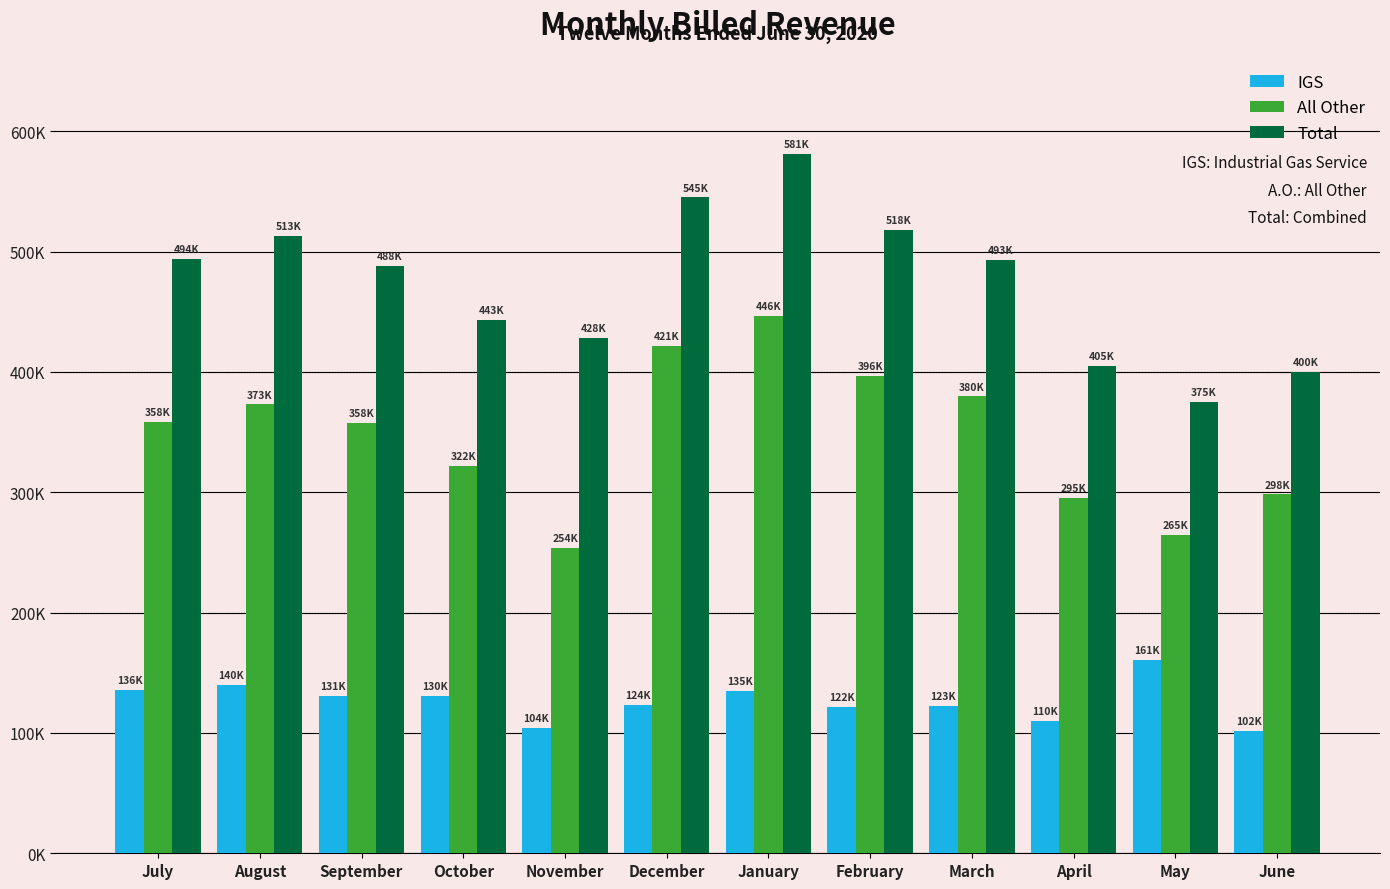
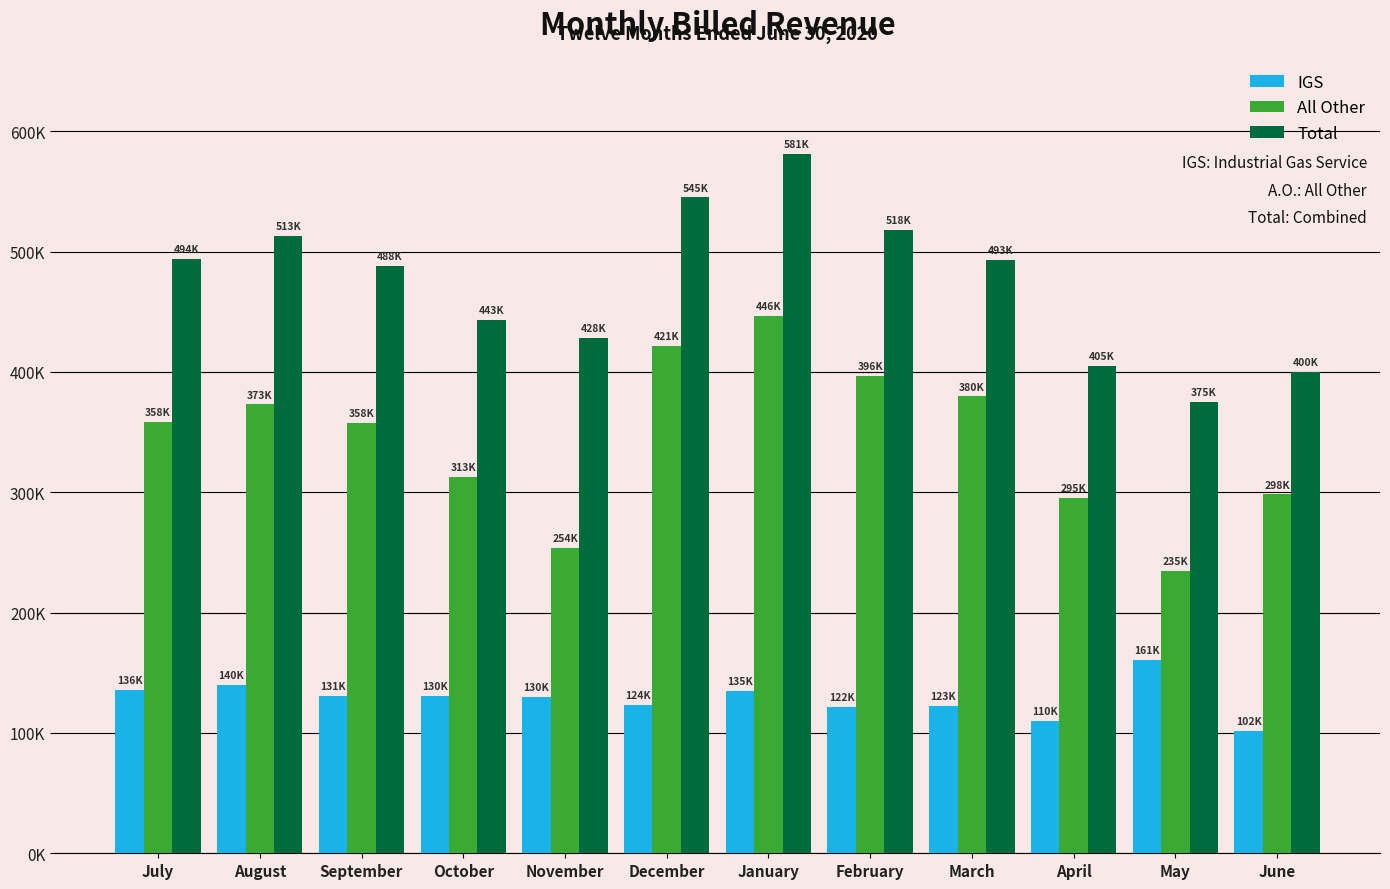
All Other, October: 322K -> 313K
IGS, November: 104K -> 130K
All Other, May: 265K -> 235K
